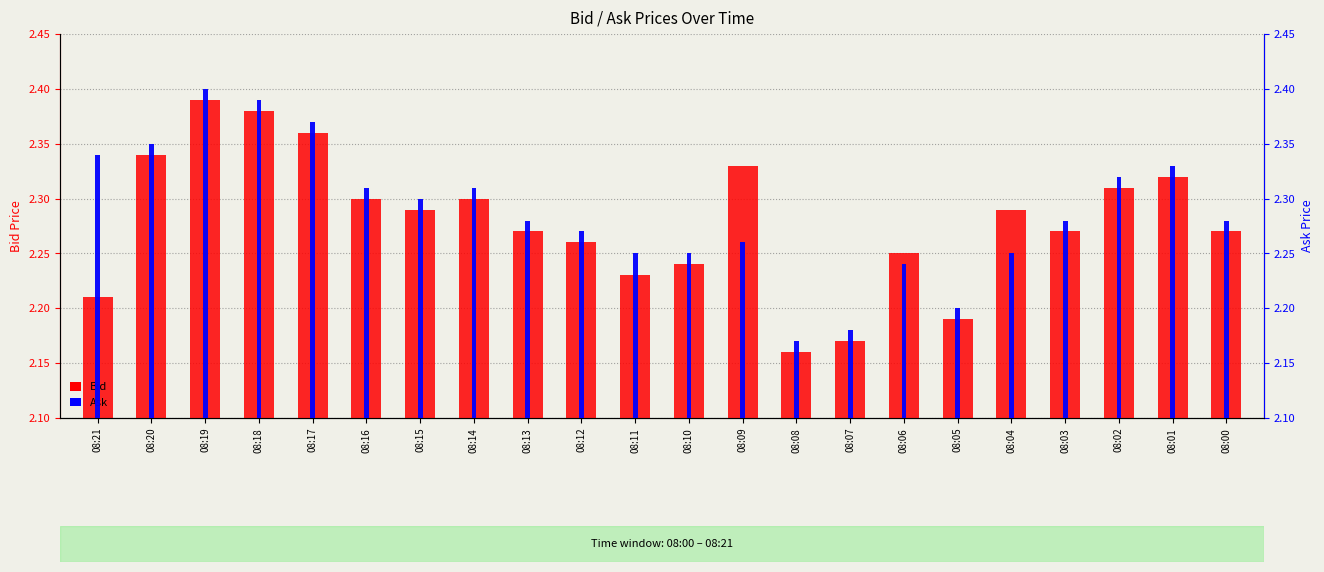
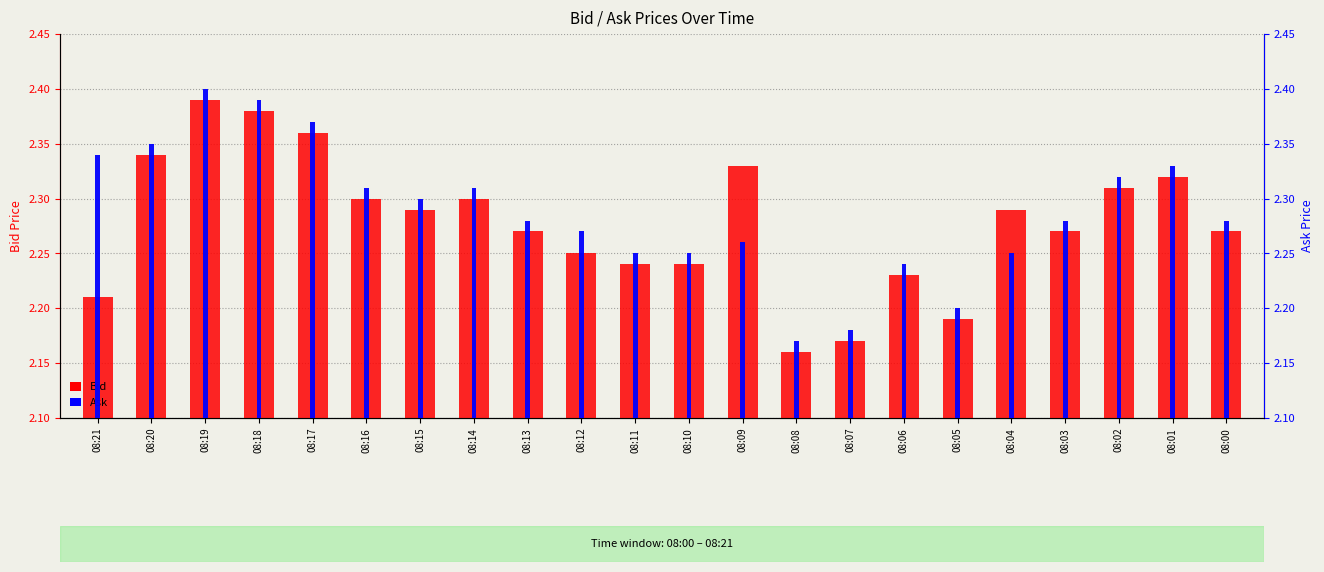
Bid, 08:12: 2.26 -> 2.25
Bid, 08:11: 2.23 -> 2.24
Bid, 08:06: 2.25 -> 2.23
